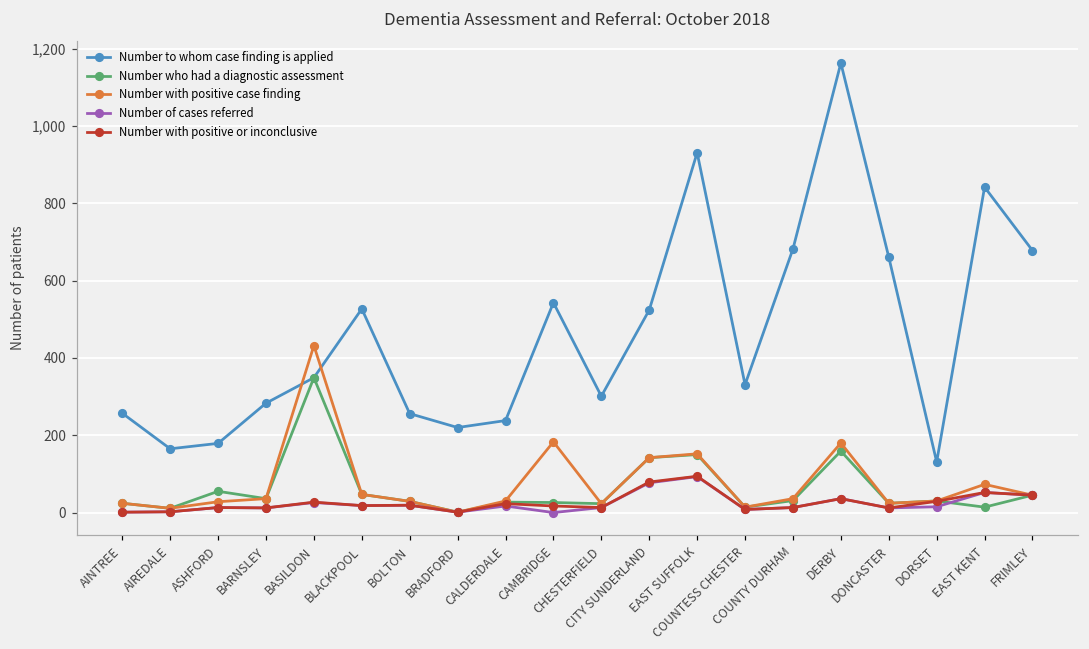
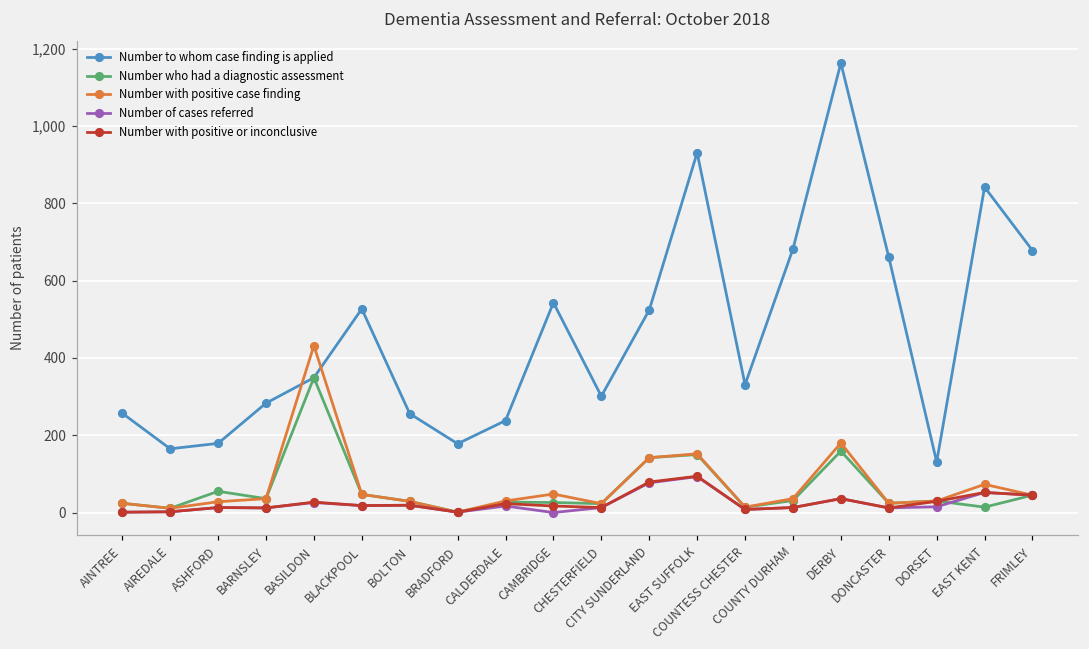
Number to whom case finding is applied, BRADFORD: 220 -> 180
Number with positive case finding, CAMBRIDGE: 180 -> 50
